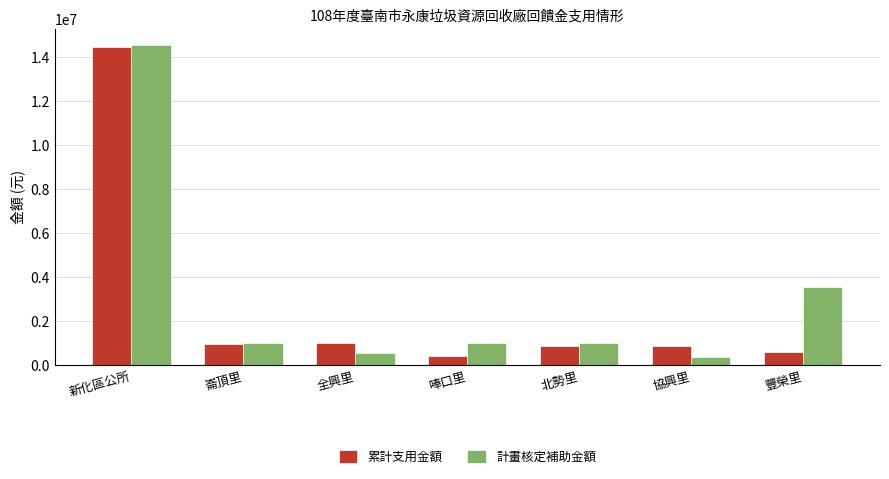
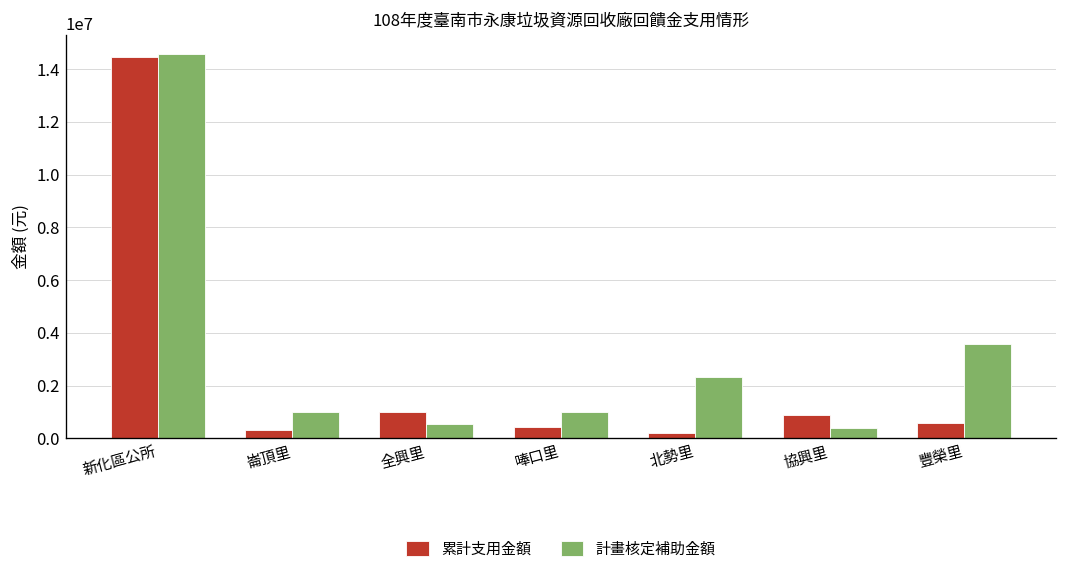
累計支用金額, 崙頂里: 1000000 -> 300000
累計支用金額, 北勢里: 900000 -> 200000
計畫核定補助金額, 北勢里: 1000000 -> 2300000
